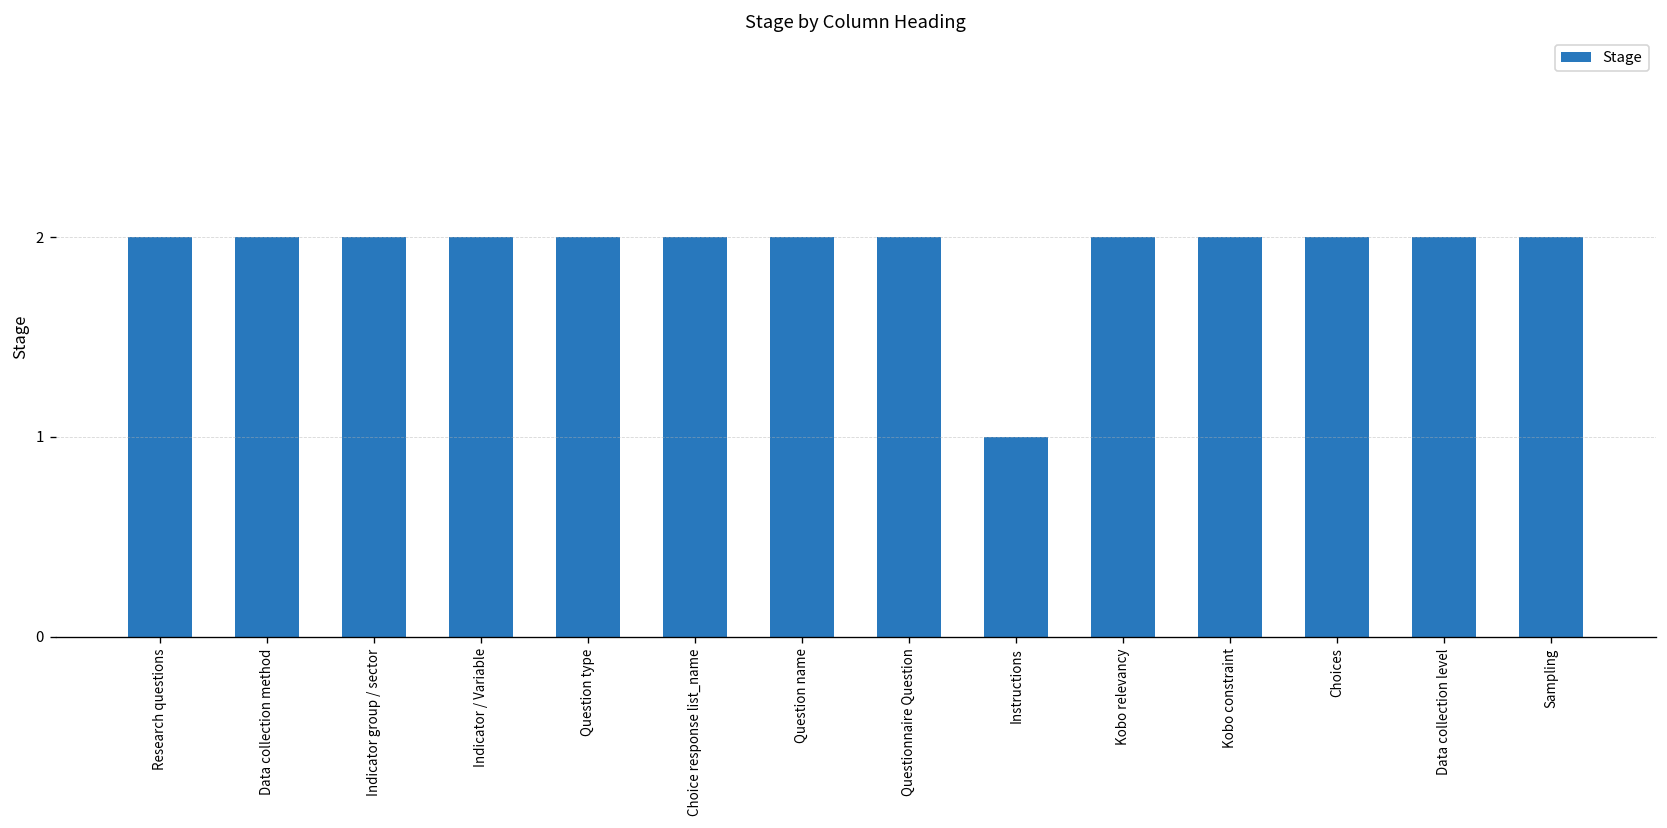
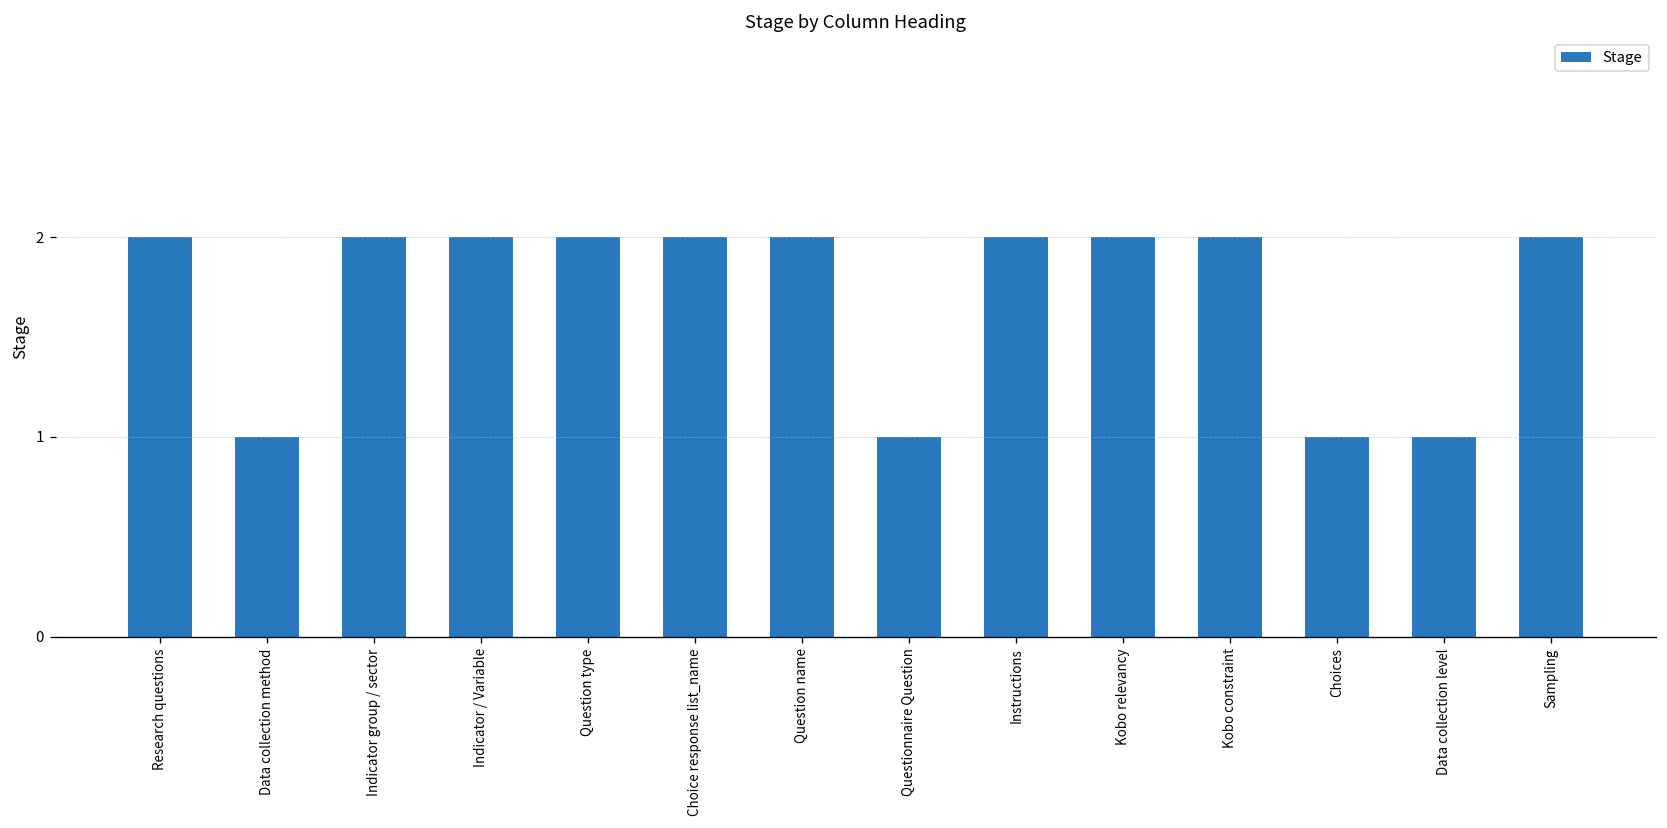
Data collection method: 2 -> 1
Questionnaire Question: 2 -> 1
Instructions: 1 -> 2
Choices: 2 -> 1
Data collection level: 2 -> 1
